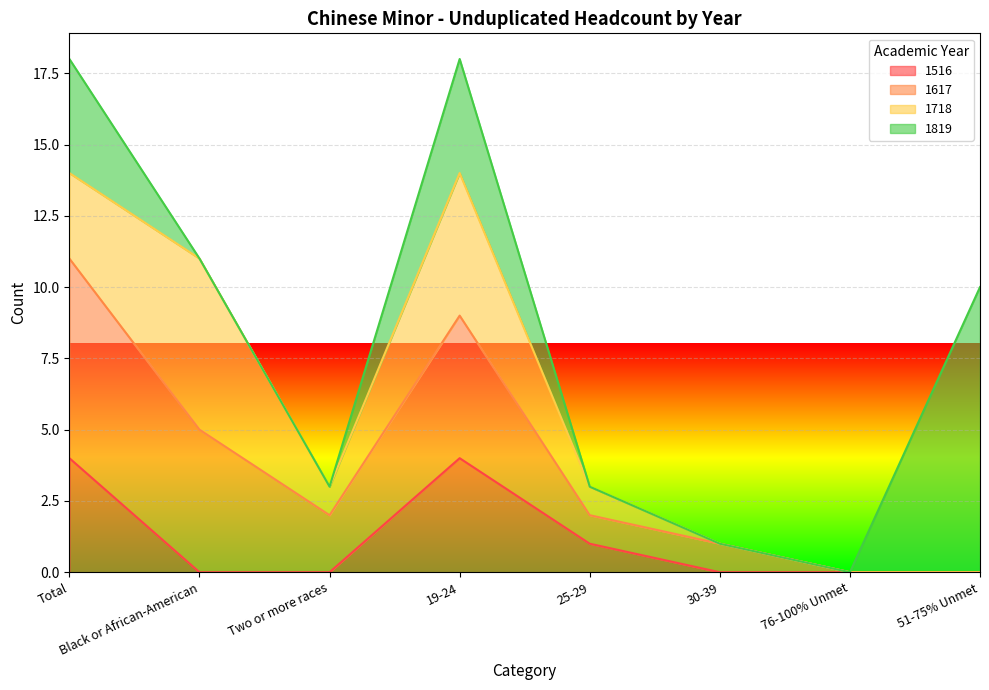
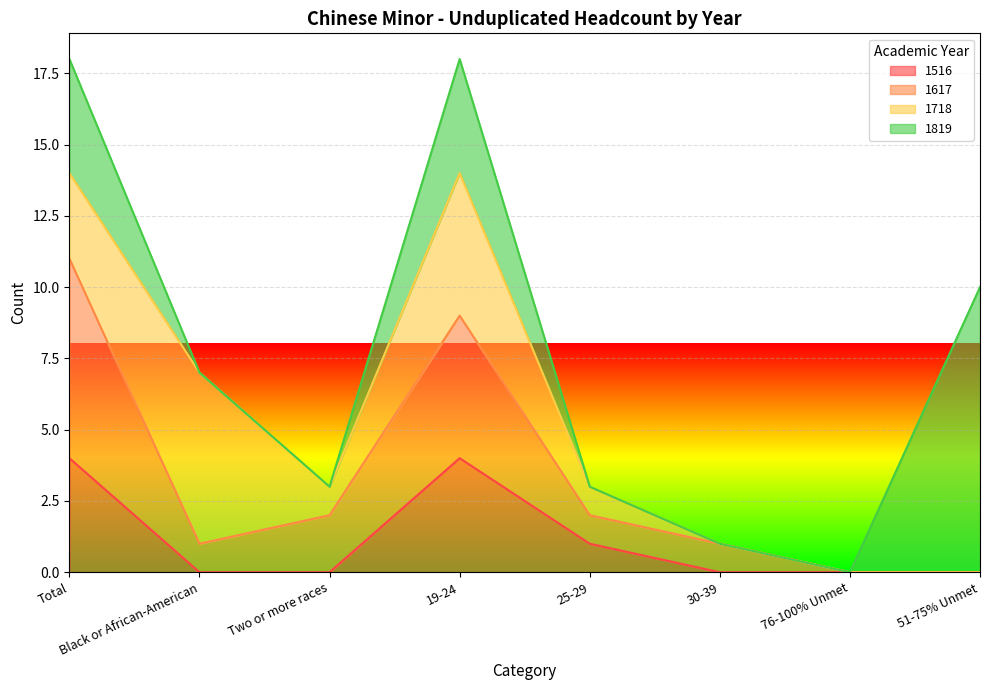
1617, Black or African-American: 5 -> 1
